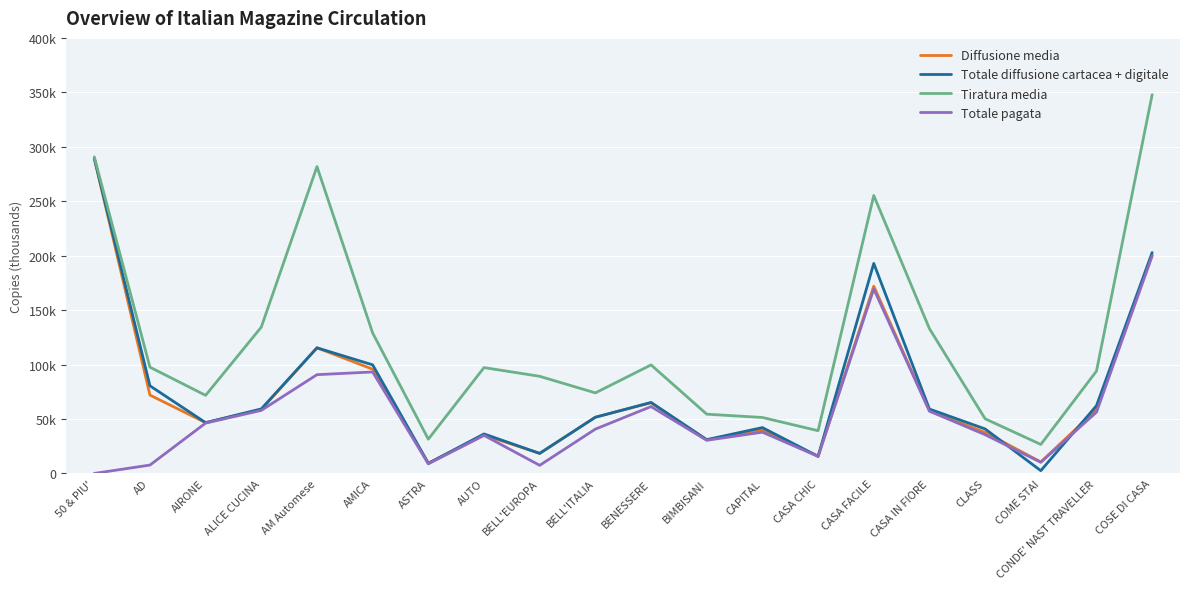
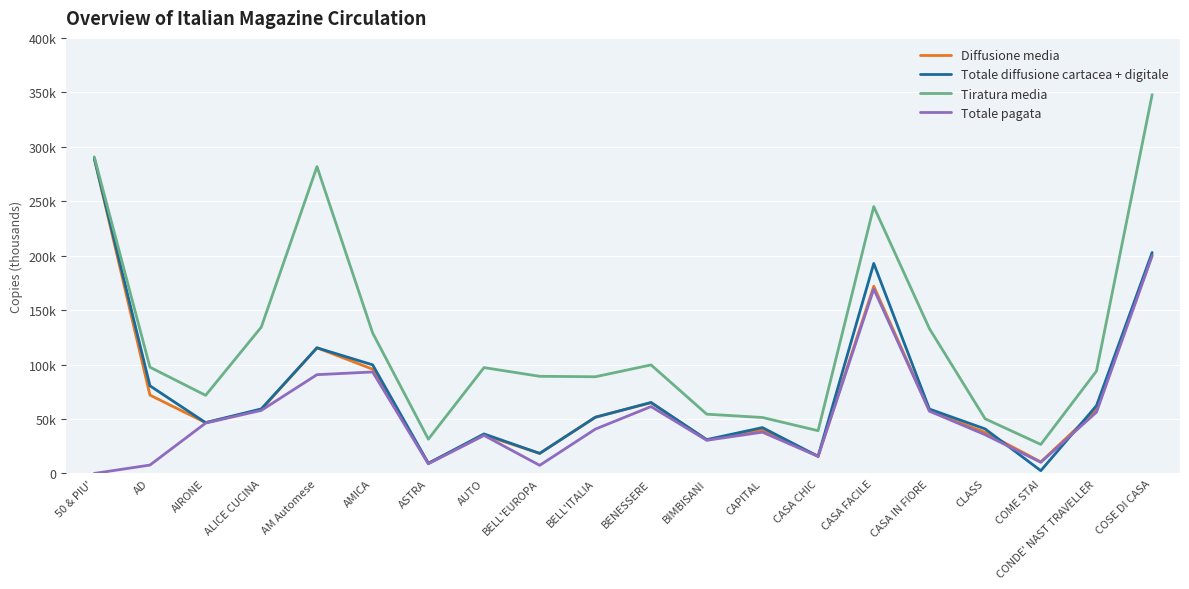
Tiratura media, BELL'ITALIA: 74000 -> 89000
Tiratura media, CASA FACILE: 255000 -> 245000
